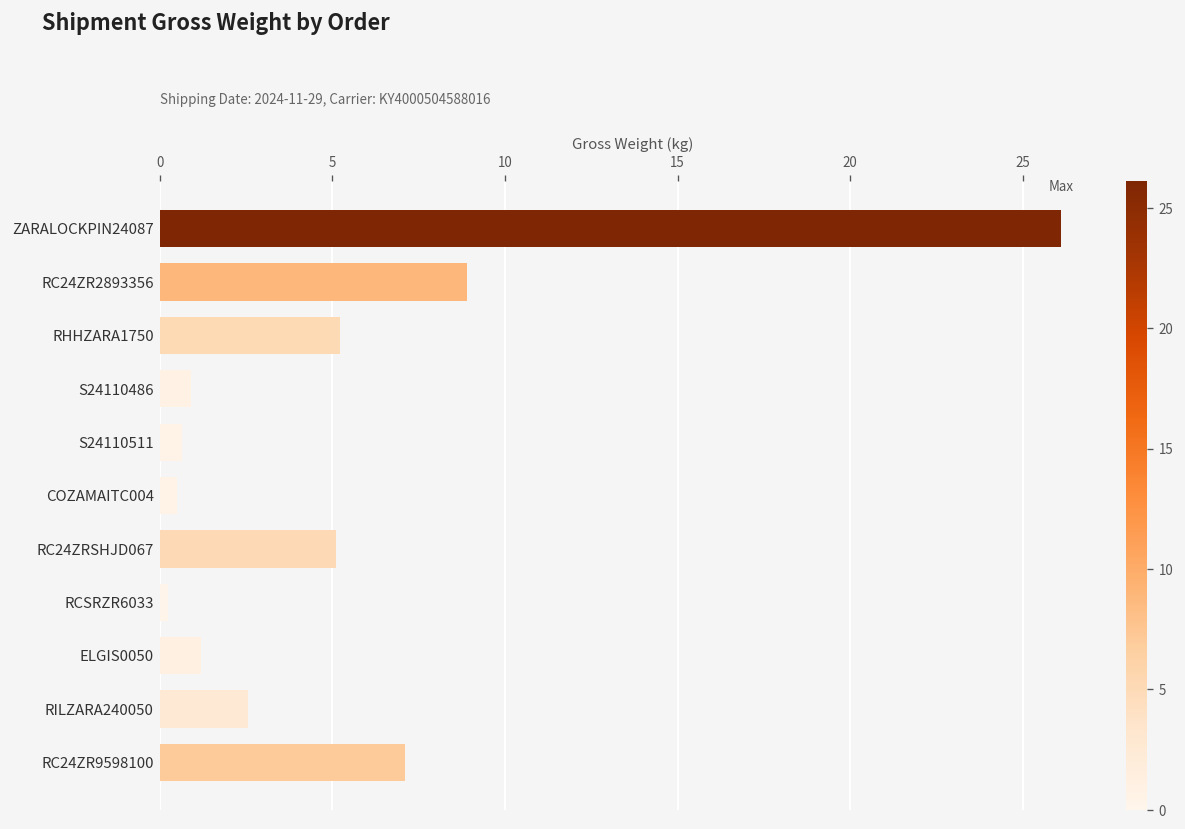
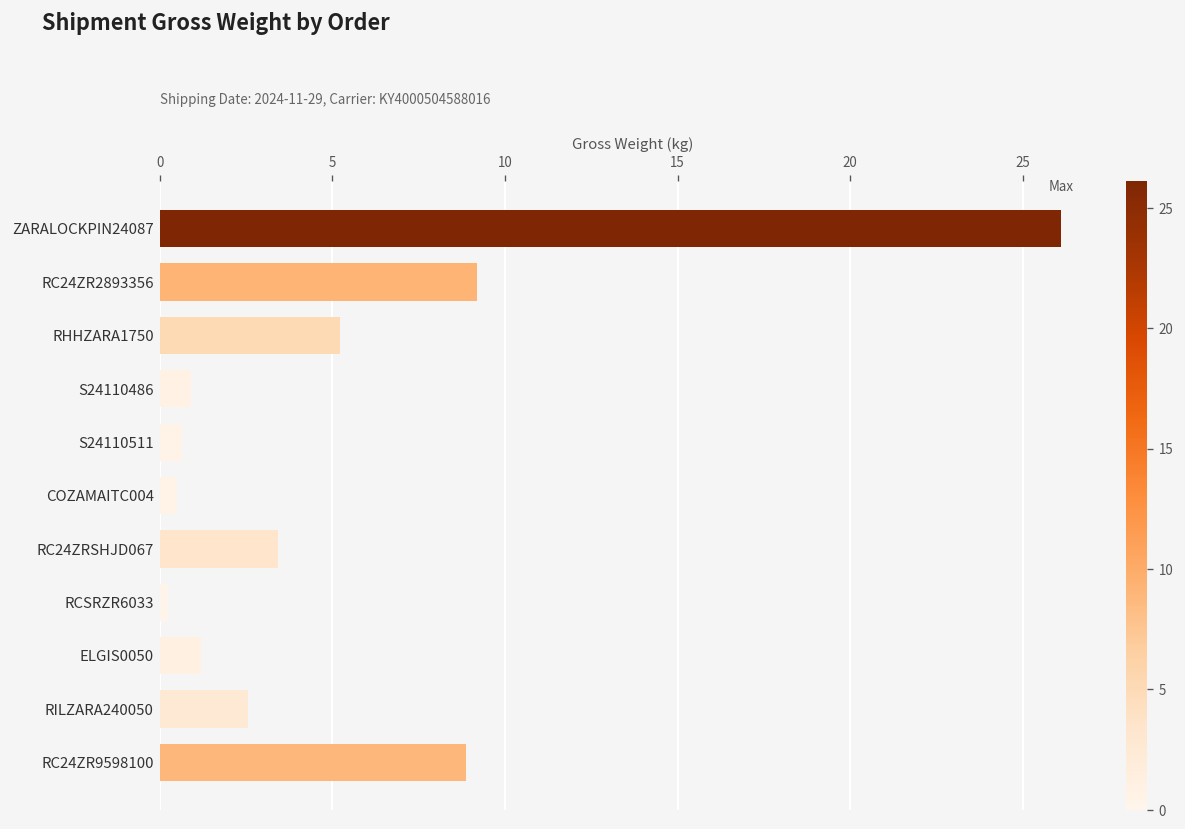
RC24ZR2893356: 8.9 -> 9.2
RC24ZRSHJD067: 5.1 -> 3.4
RC24ZR9598100: 7.1 -> 8.9
